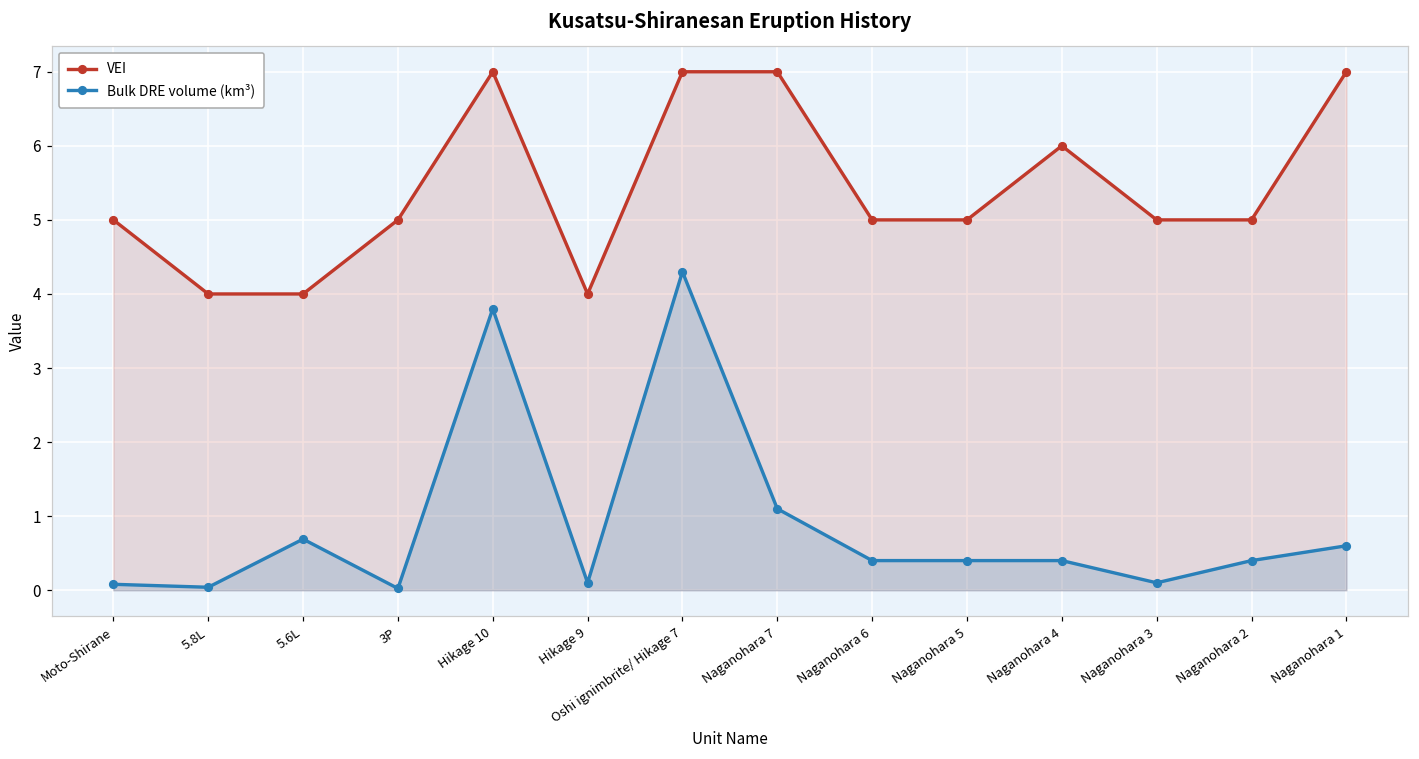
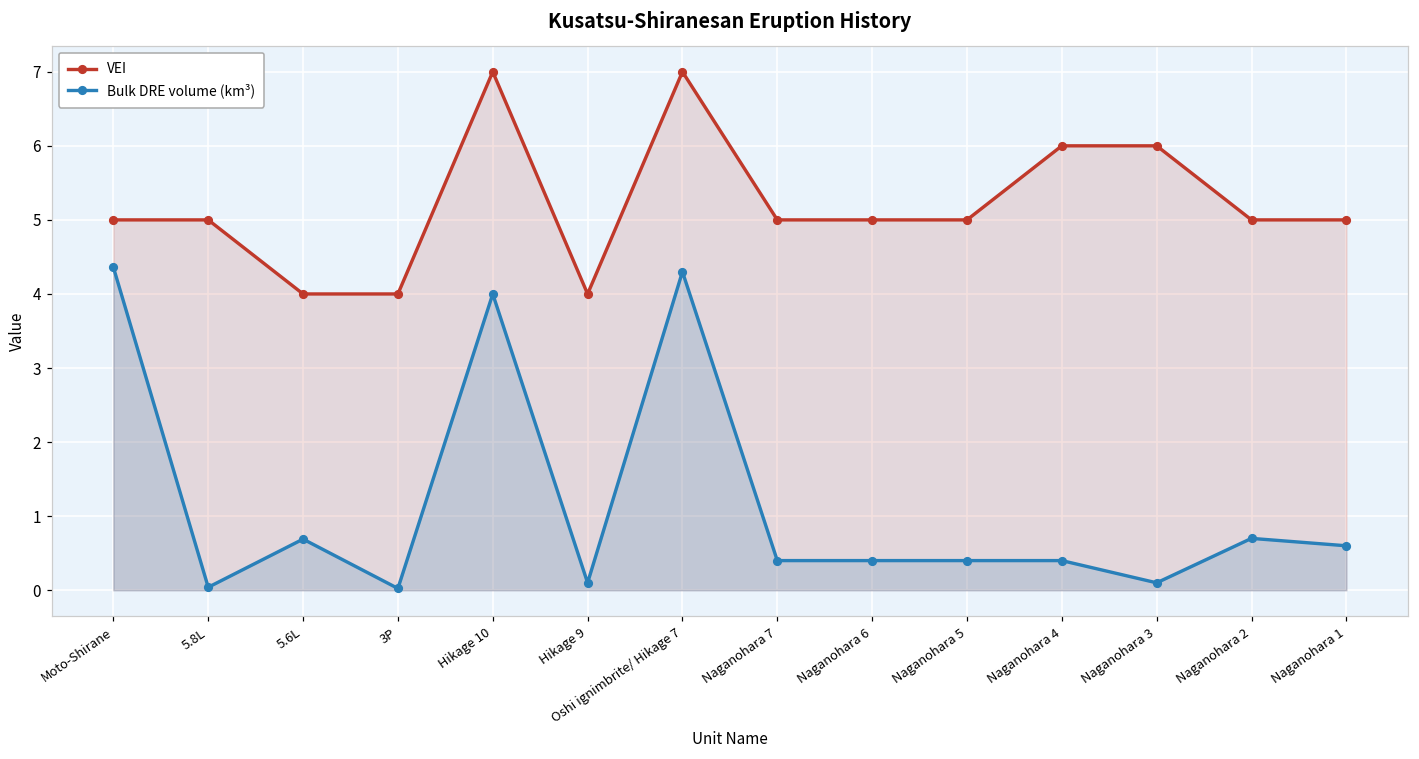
Bulk DRE volume (km³), Moto-Shirane: 0.1 -> 4.4
VEI, 5.8L: 4 -> 5
VEI, 3P: 5 -> 4
Bulk DRE volume (km³), Hikage 10: 3.8 -> 4.0
VEI, Naganohara 7: 7 -> 5
Bulk DRE volume (km³), Naganohara 7: 1.1 -> 0.4
VEI, Naganohara 3: 5 -> 6
Bulk DRE volume (km³), Naganohara 2: 0.4 -> 0.7
VEI, Naganohara 1: 7 -> 5
